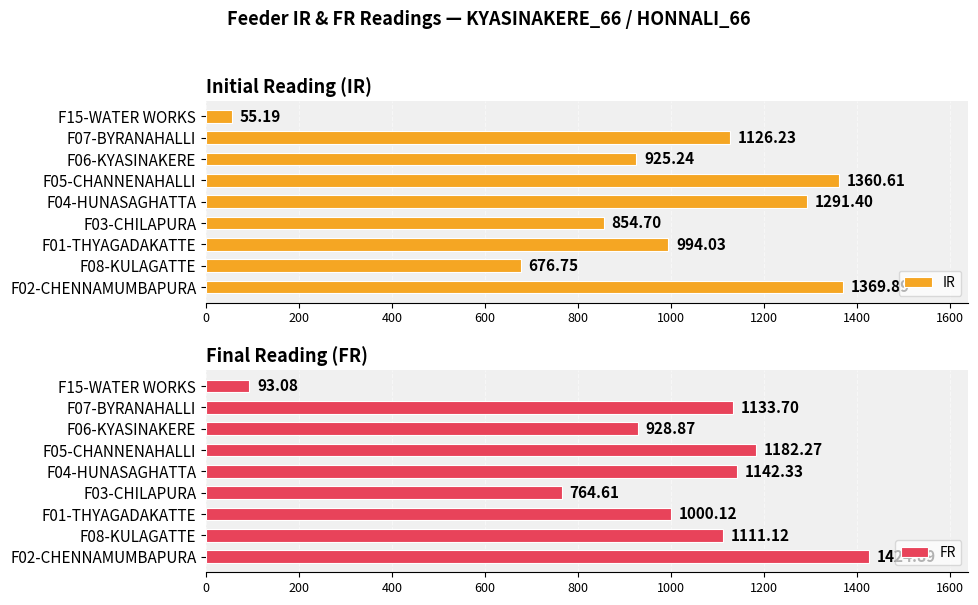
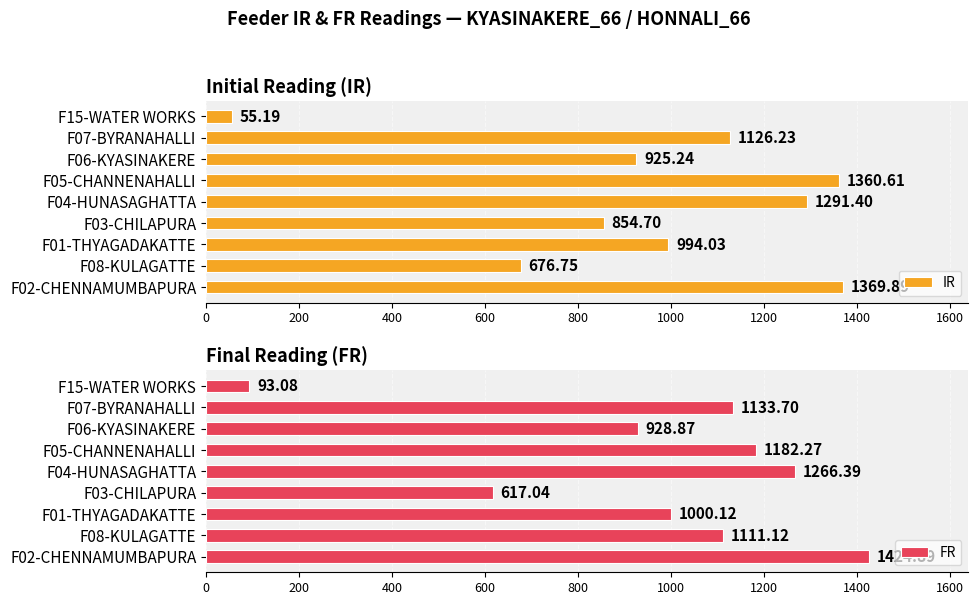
Final Reading (FR), F04-HUNASAGHATTA: 1142.33 -> 1266.39
Final Reading (FR), F03-CHILAPURA: 764.61 -> 617.04
